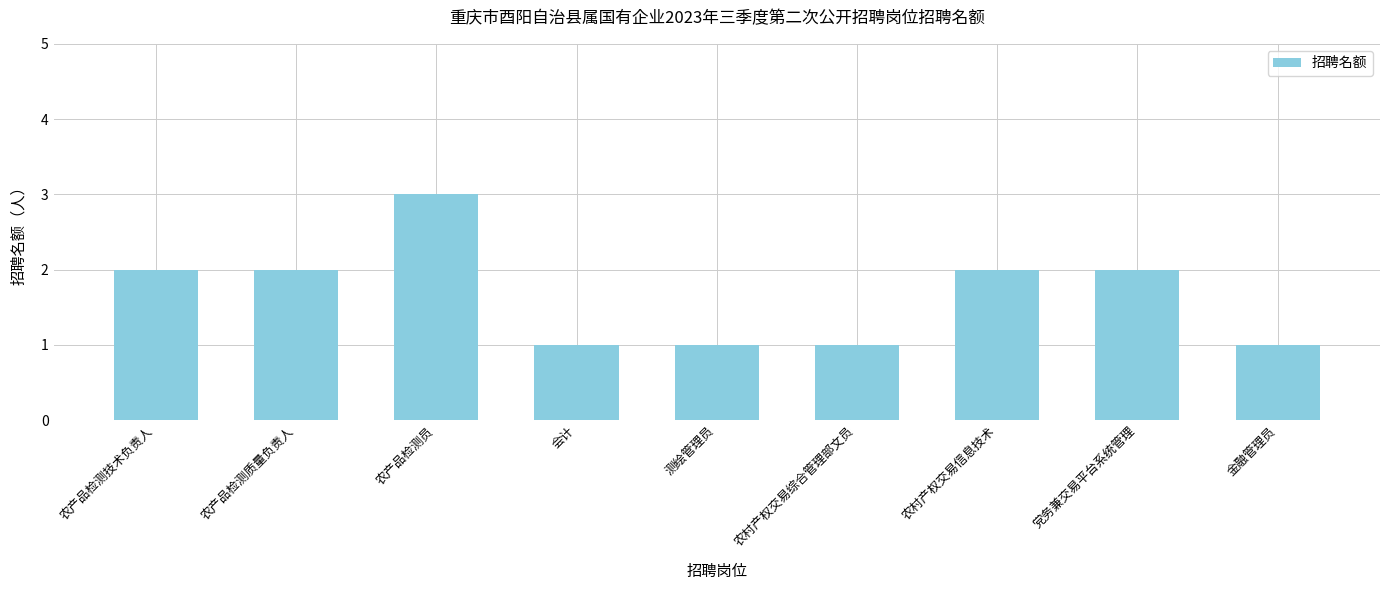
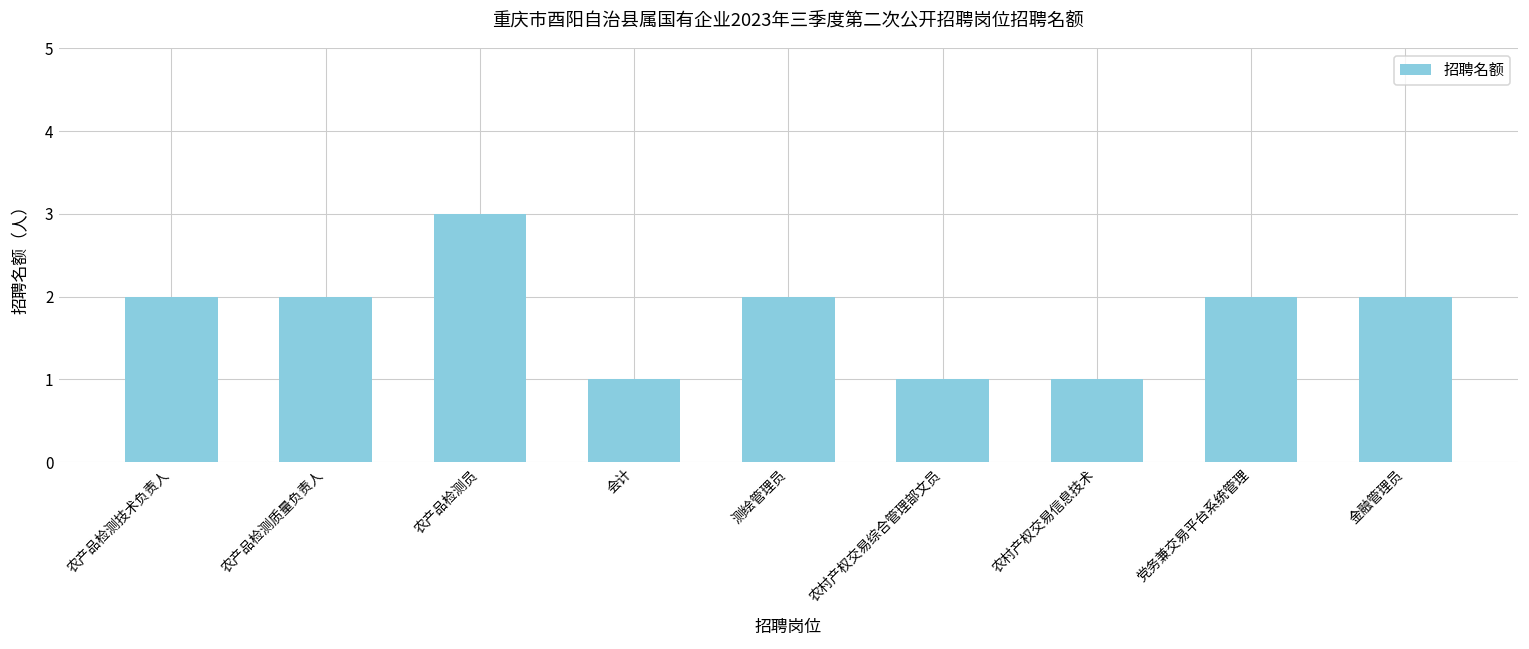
测绘管理员: 1 -> 2
农村产权交易信息技术: 2 -> 1
金融管理员: 1 -> 2
